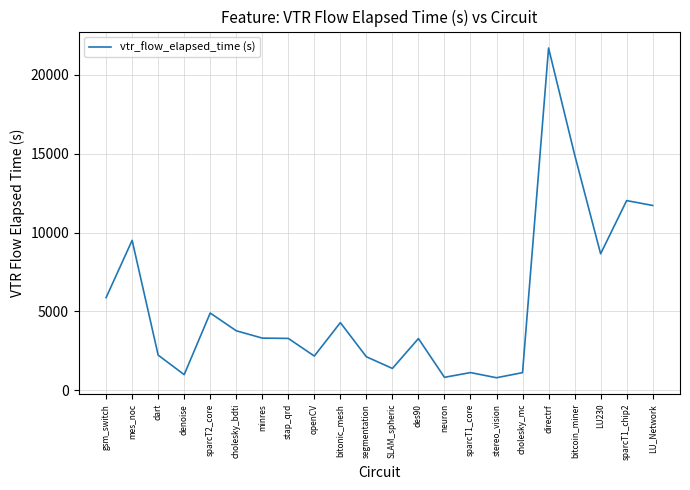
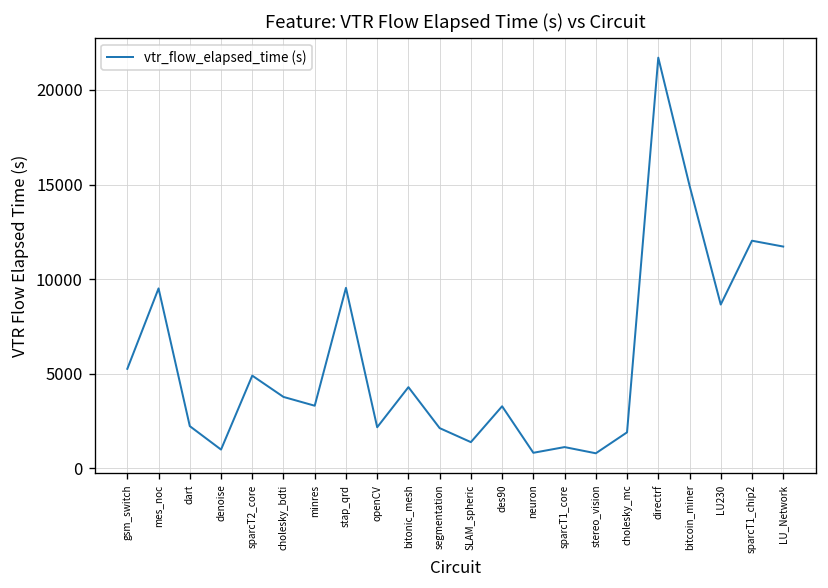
gsm_switch: 5900 -> 5300
stap_qrd: 3300 -> 9500
cholesky_mc: 1100 -> 1900
